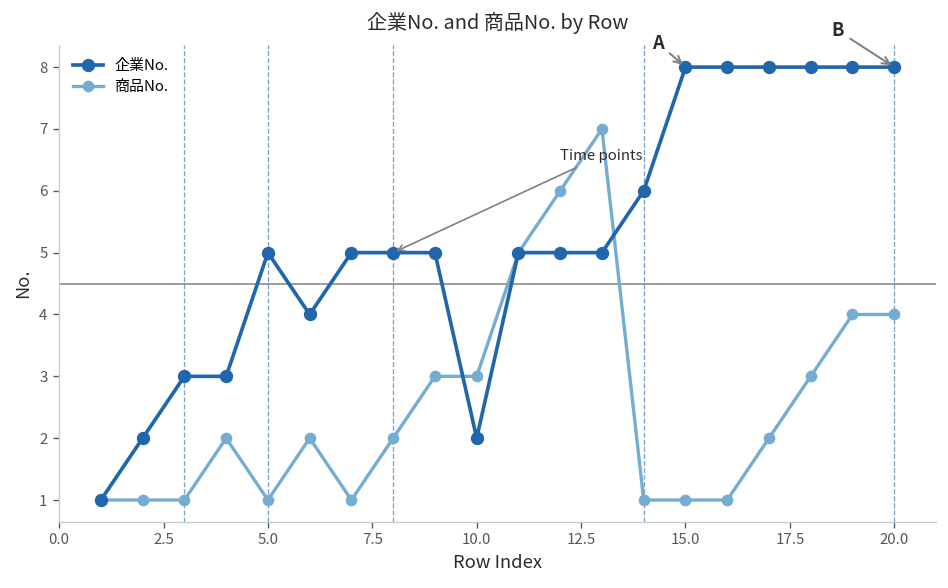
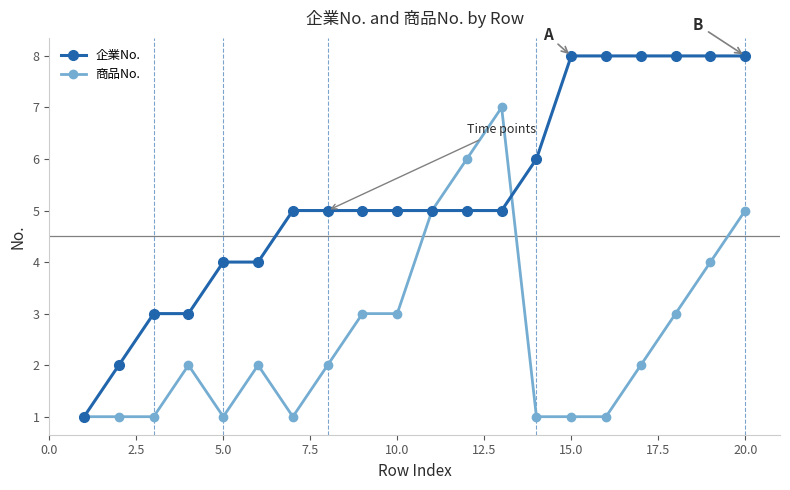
企業No., 5.0: 5 -> 4
企業No., 10.0: 2 -> 5
商品No., 20.0: 4 -> 5
